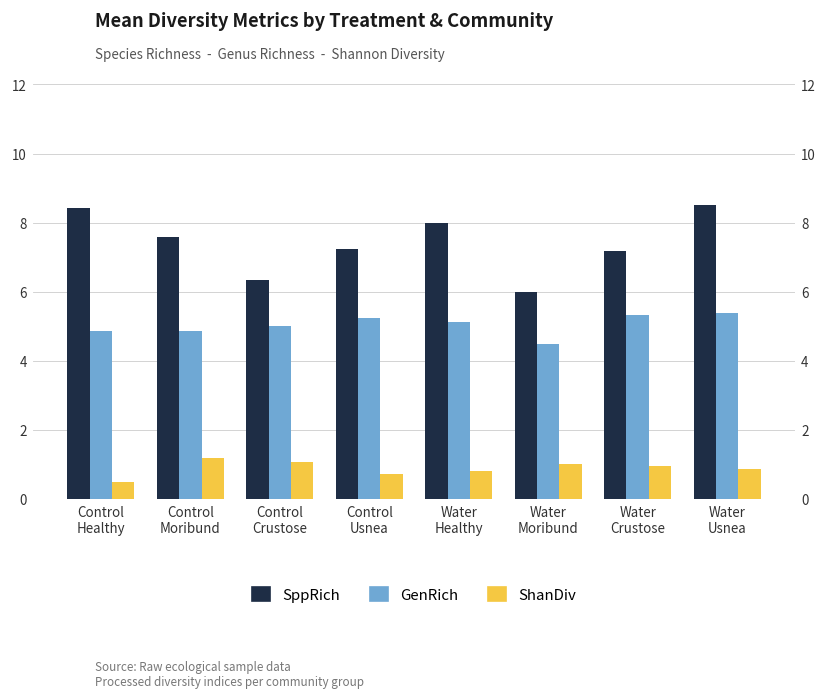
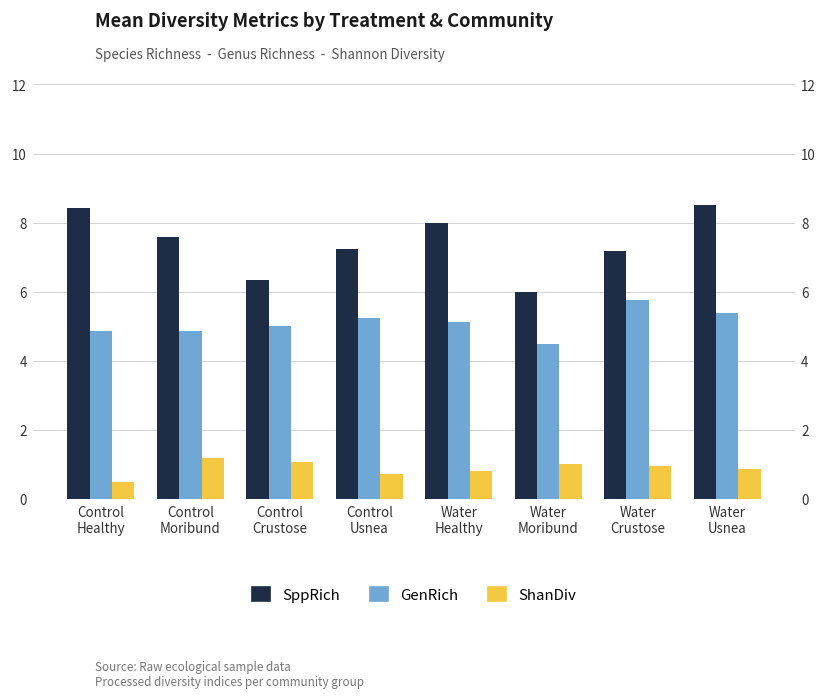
GenRich, Water Crustose: 5.3 -> 5.8
